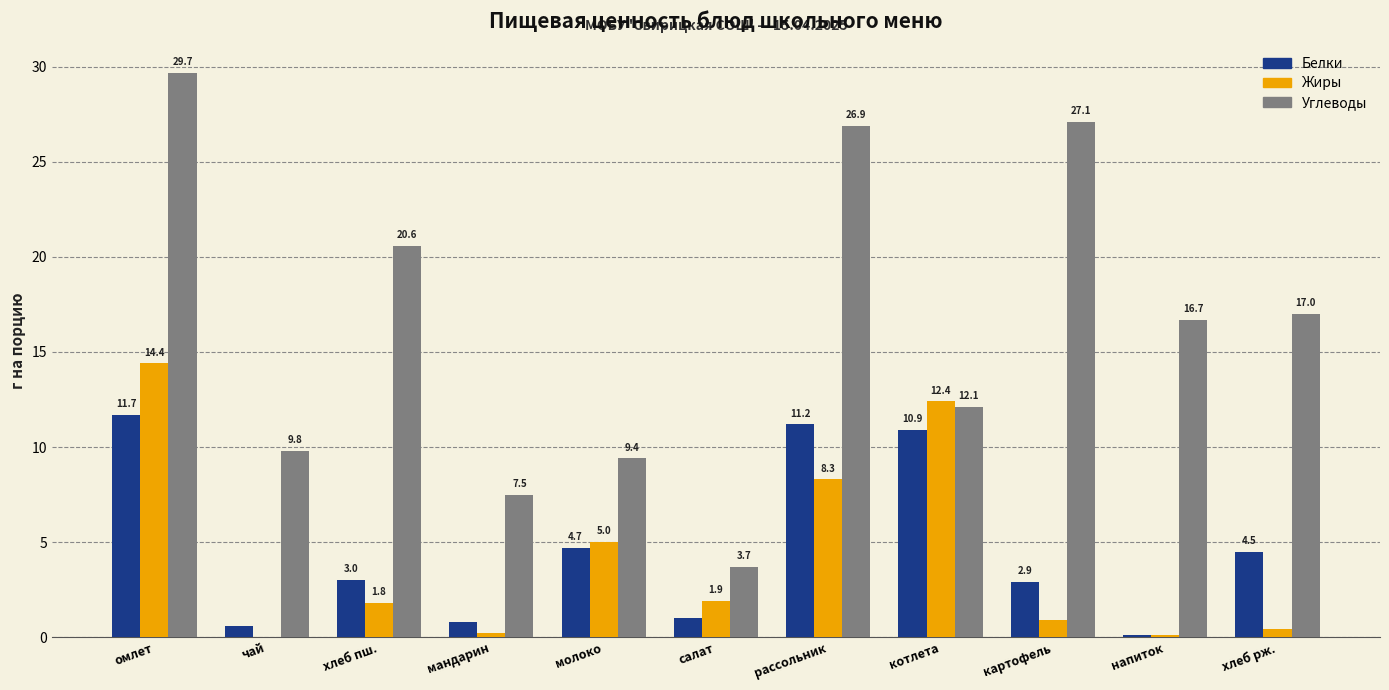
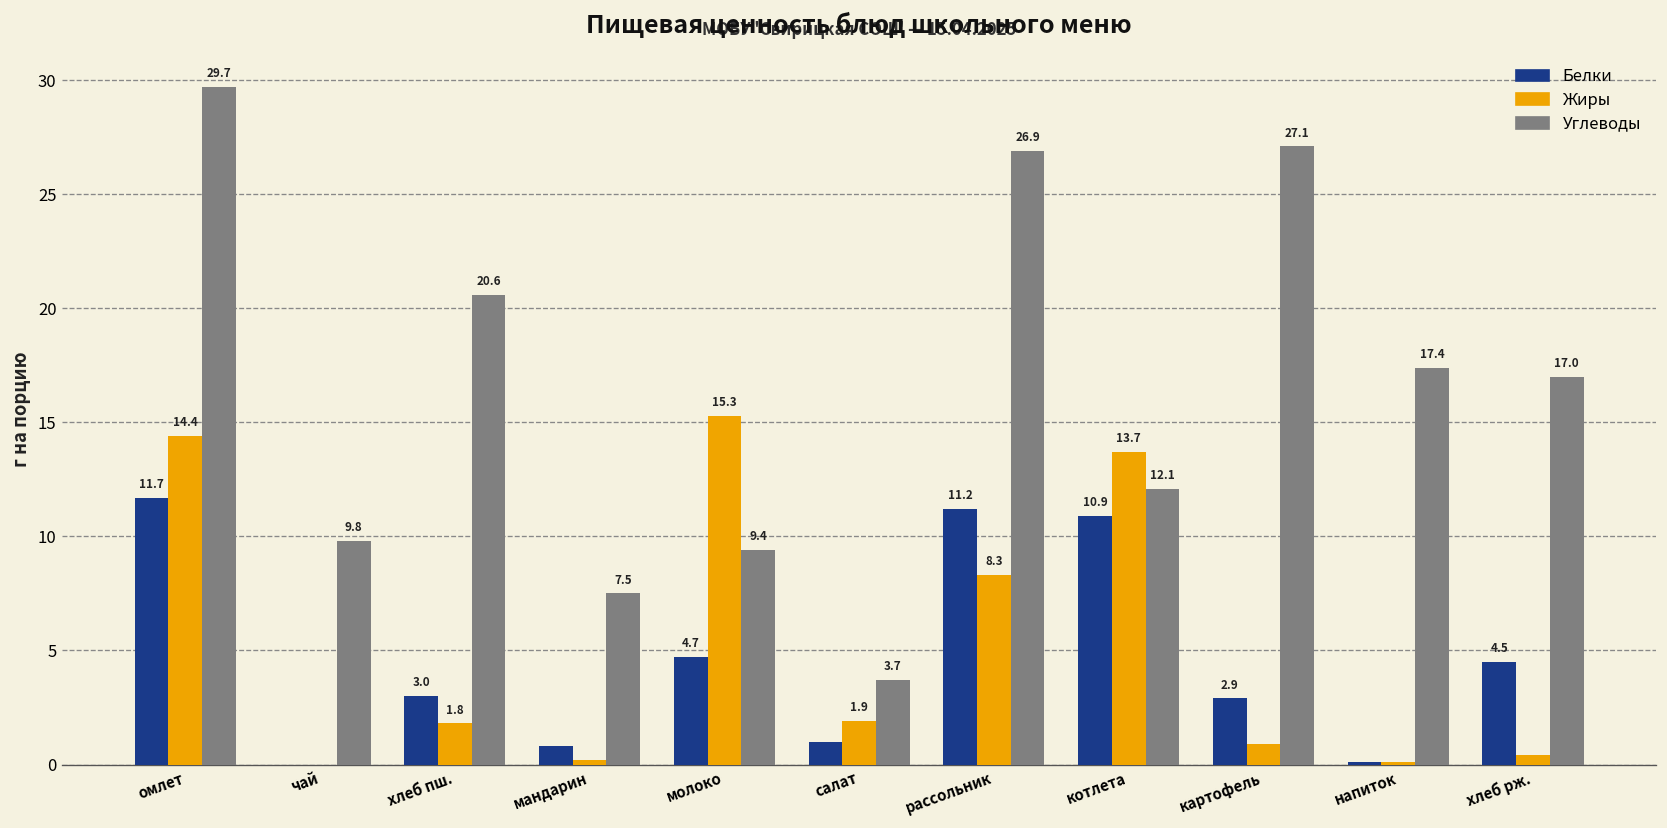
Белки, чай: 0.6 -> 0.0
Жиры, молоко: 5.0 -> 15.3
Жиры, котлета: 12.4 -> 13.7
Углеводы, напиток: 16.7 -> 17.4
